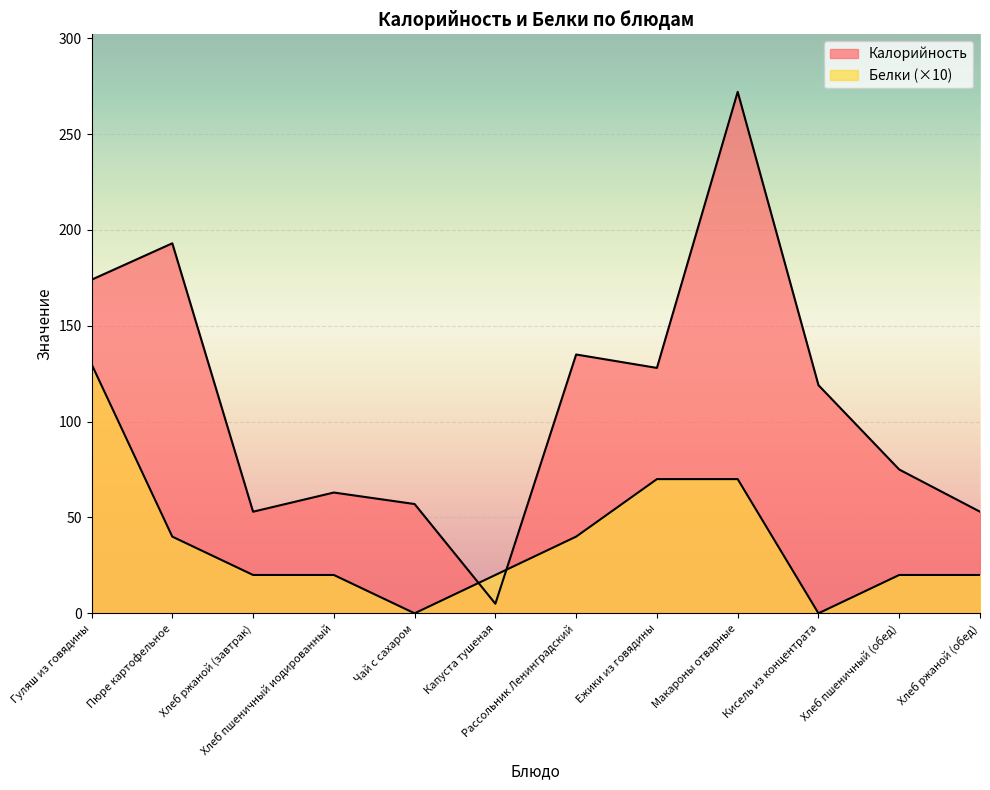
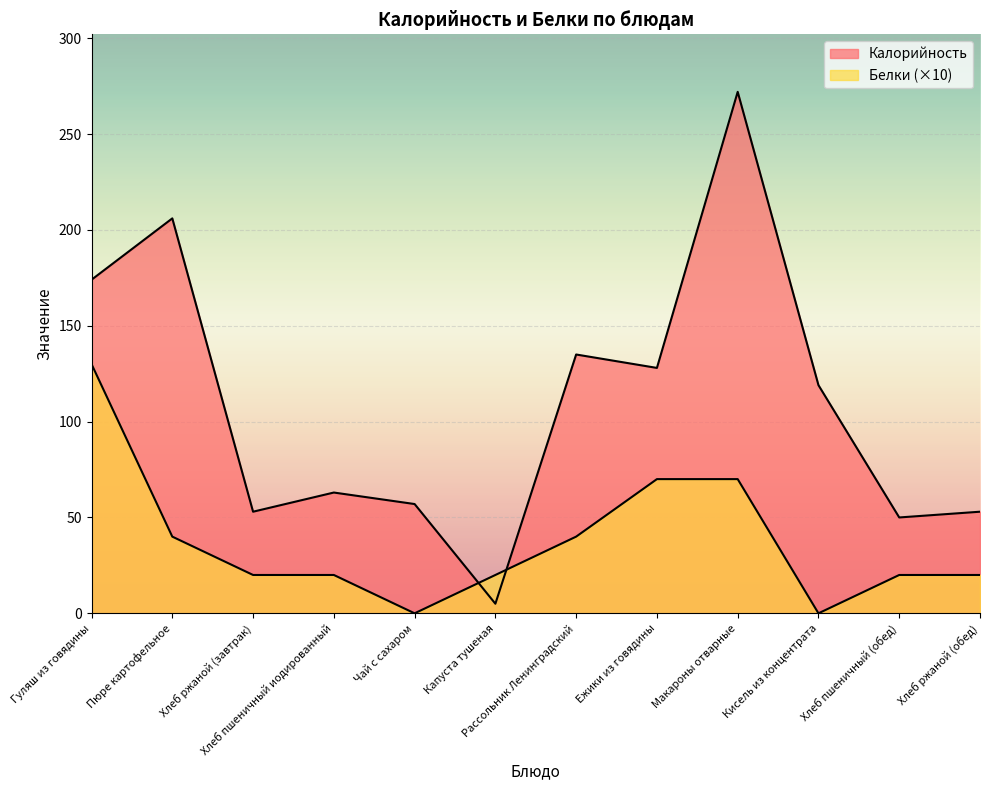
Калорийность, Пюре картофельное: 193 -> 206
Калорийность, Хлеб пшеничный (обед): 75 -> 50
